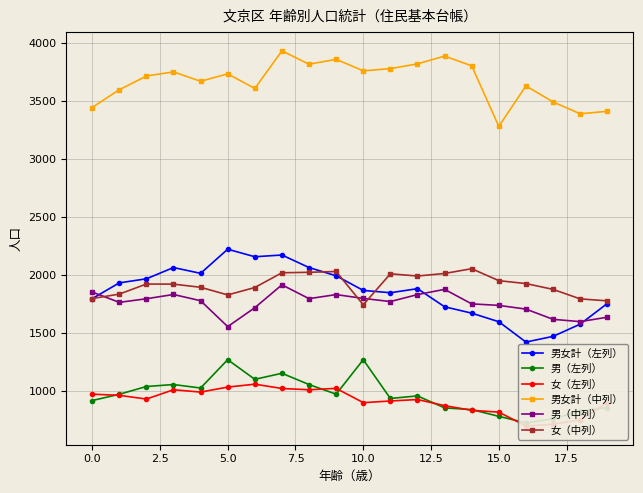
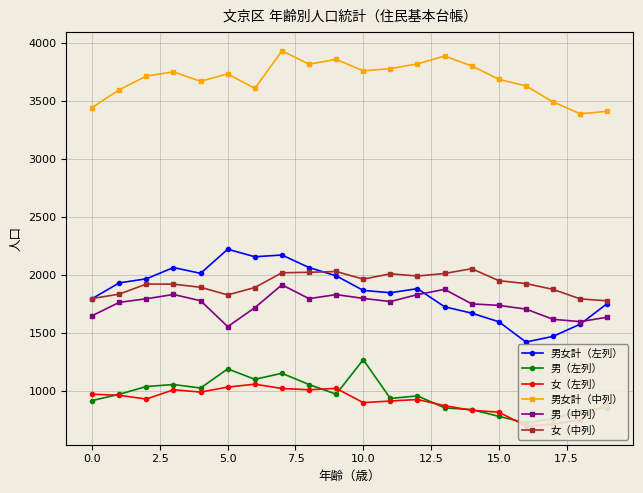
男（中列）, 0.0: 1850 -> 1650
男（左列）, 5.0: 1270 -> 1190
女（中列）, 10.0: 1740 -> 1960
男女計（中列）, 15.0: 3280 -> 3680
